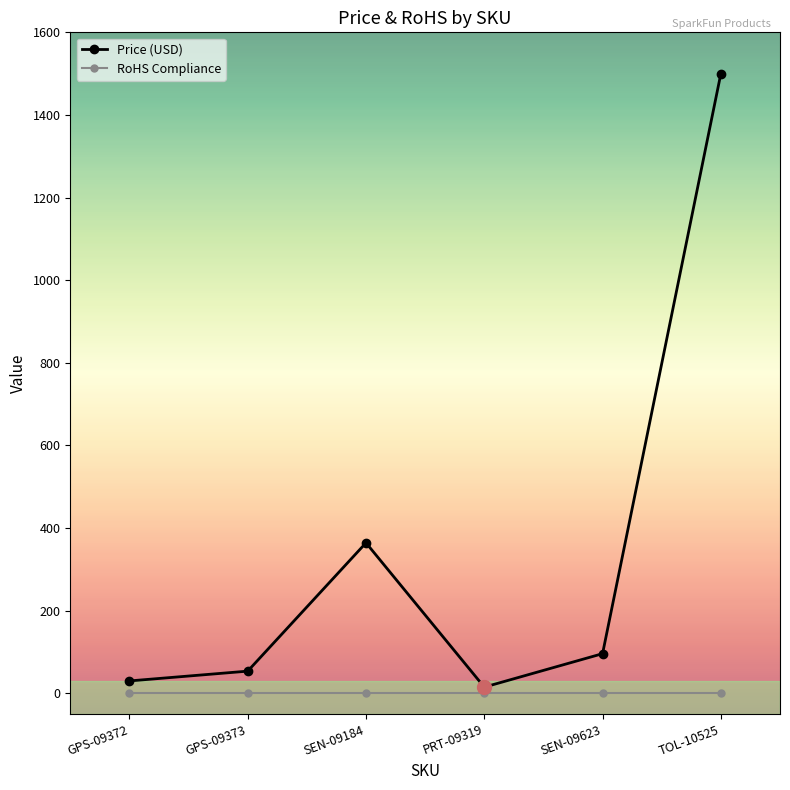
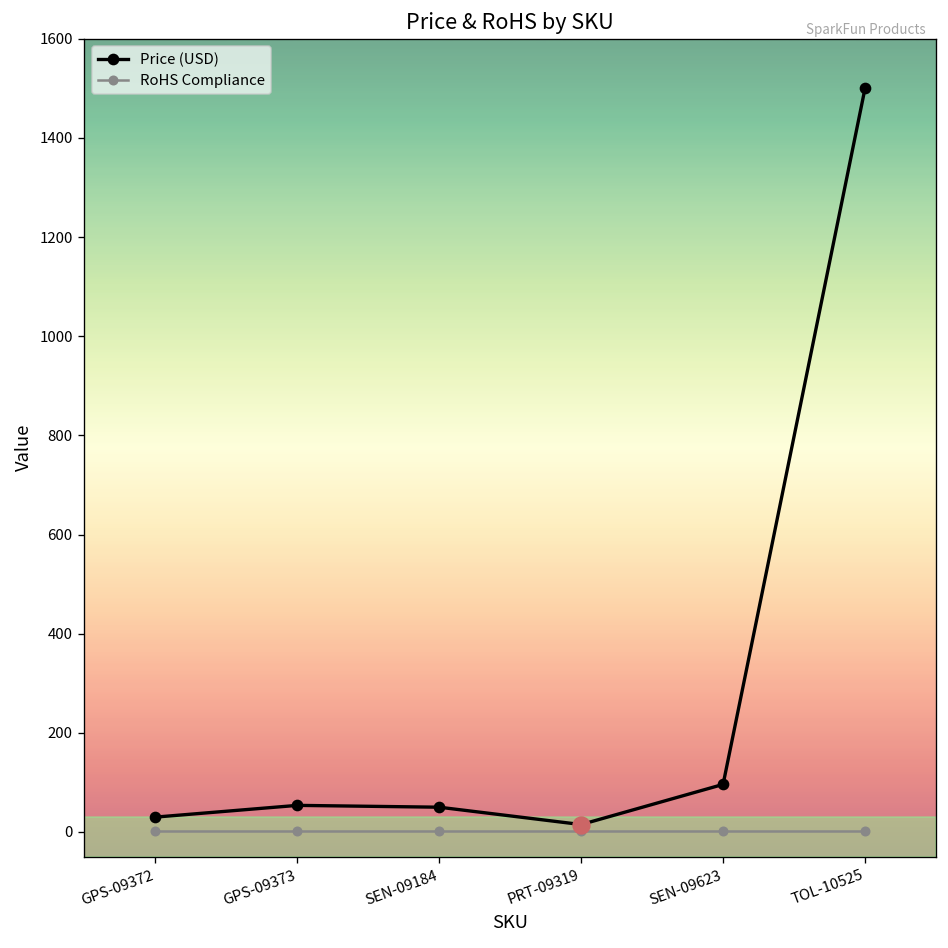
Price (USD), SEN-09184: 360 -> 50
